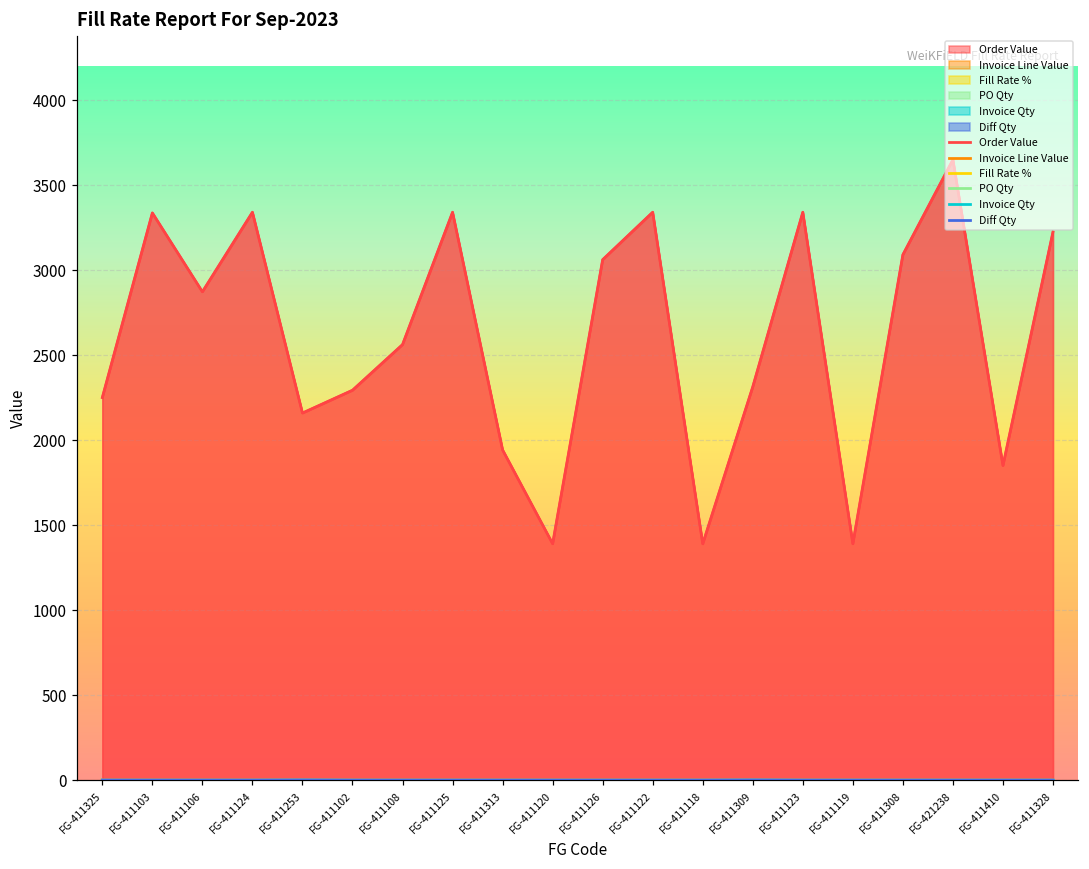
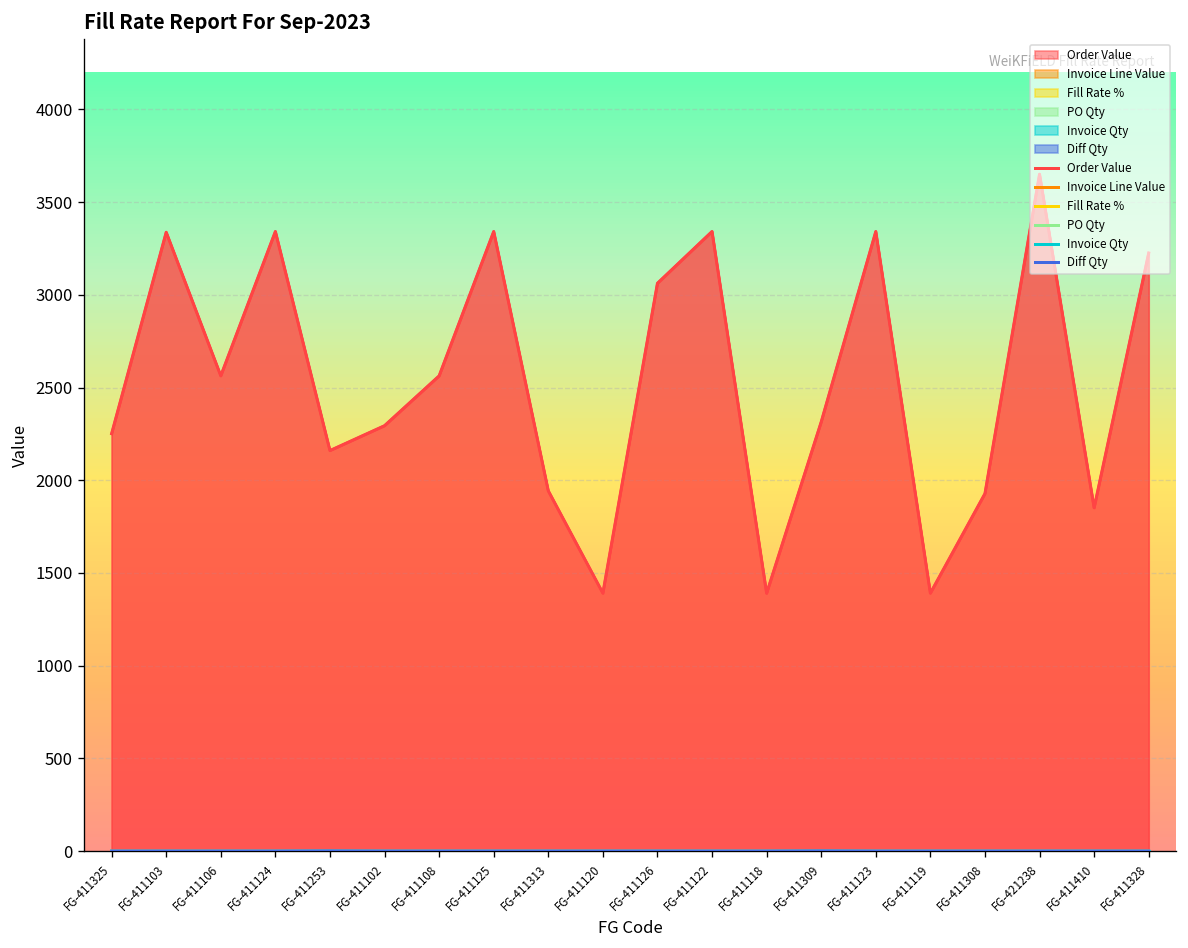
Order Value, FG-411106: 2870 -> 2560
Order Value, FG-411308: 3090 -> 1930
